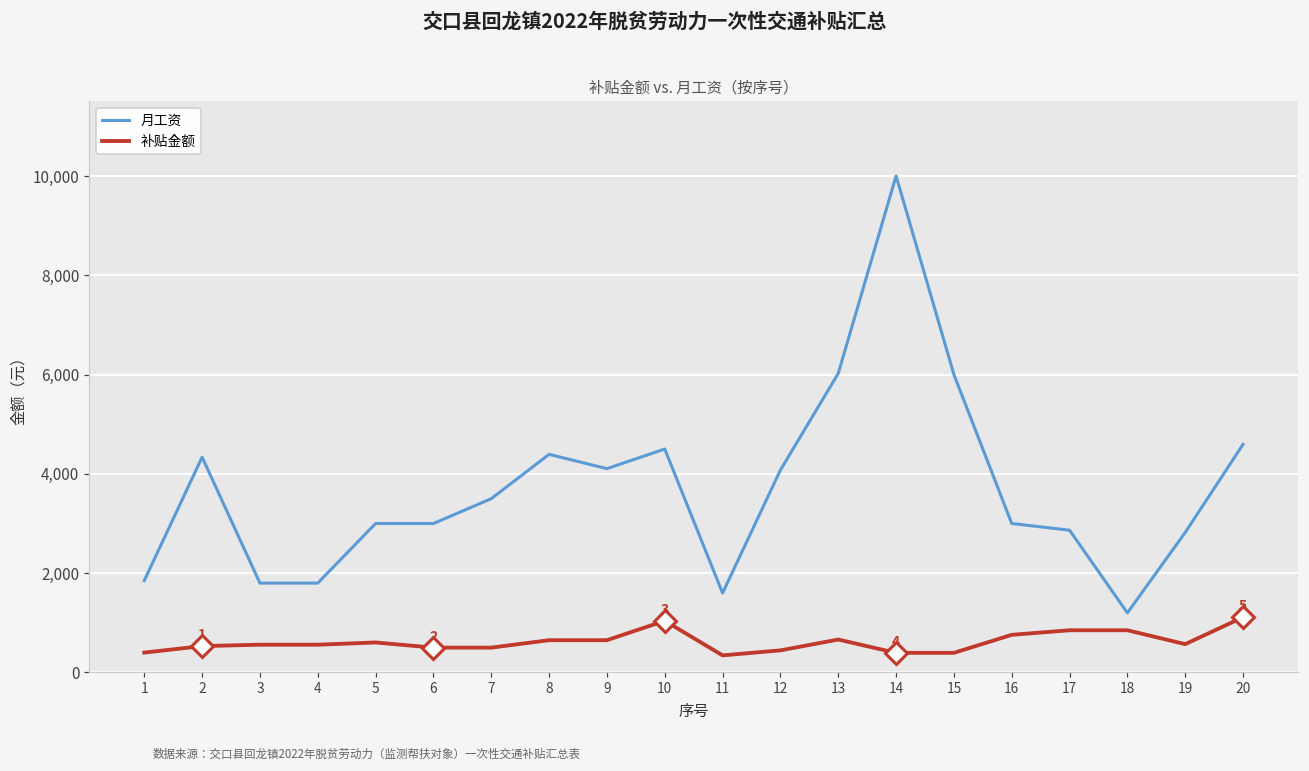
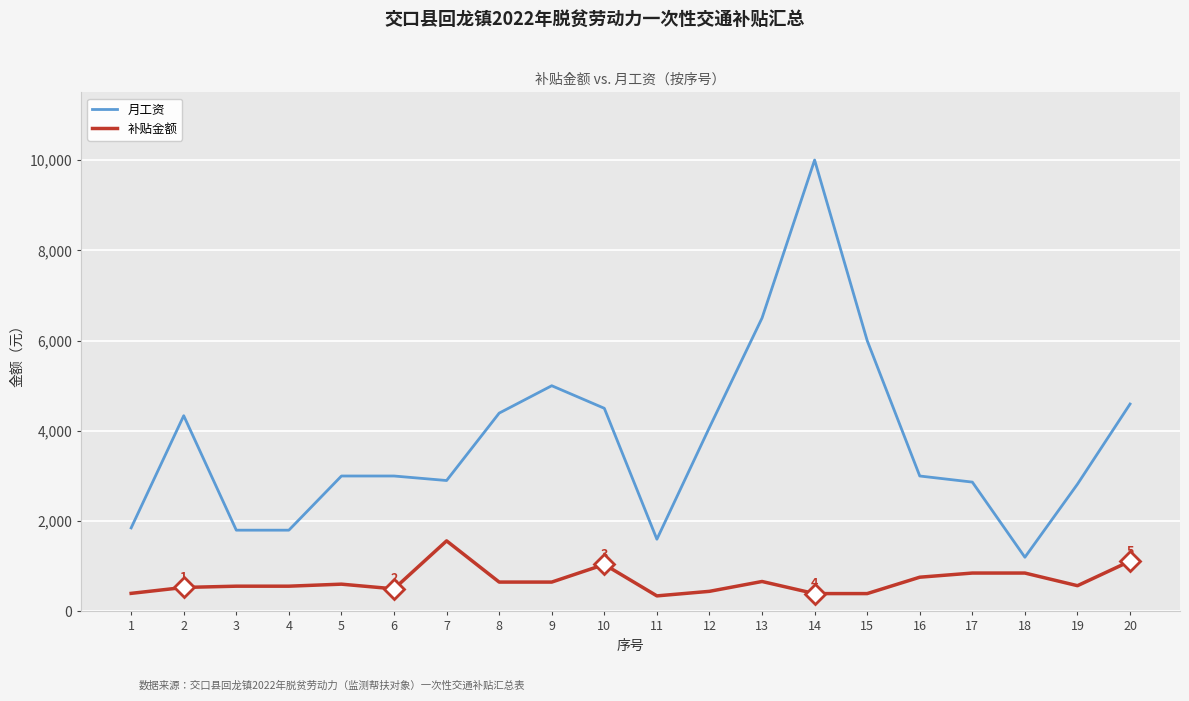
月工资, 7: 3,500 -> 2,900
补贴金额, 7: 500 -> 1,600
月工资, 9: 4,100 -> 5,000
月工资, 13: 6,000 -> 6,500
